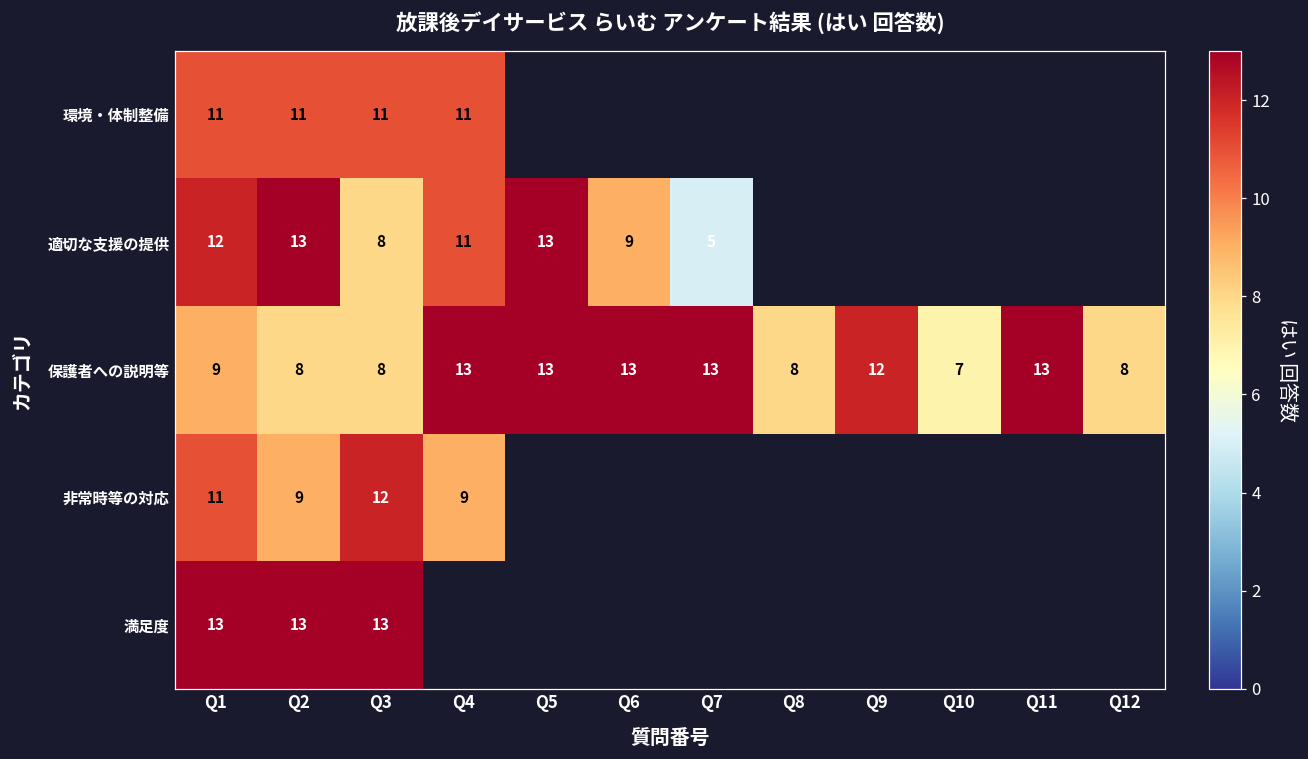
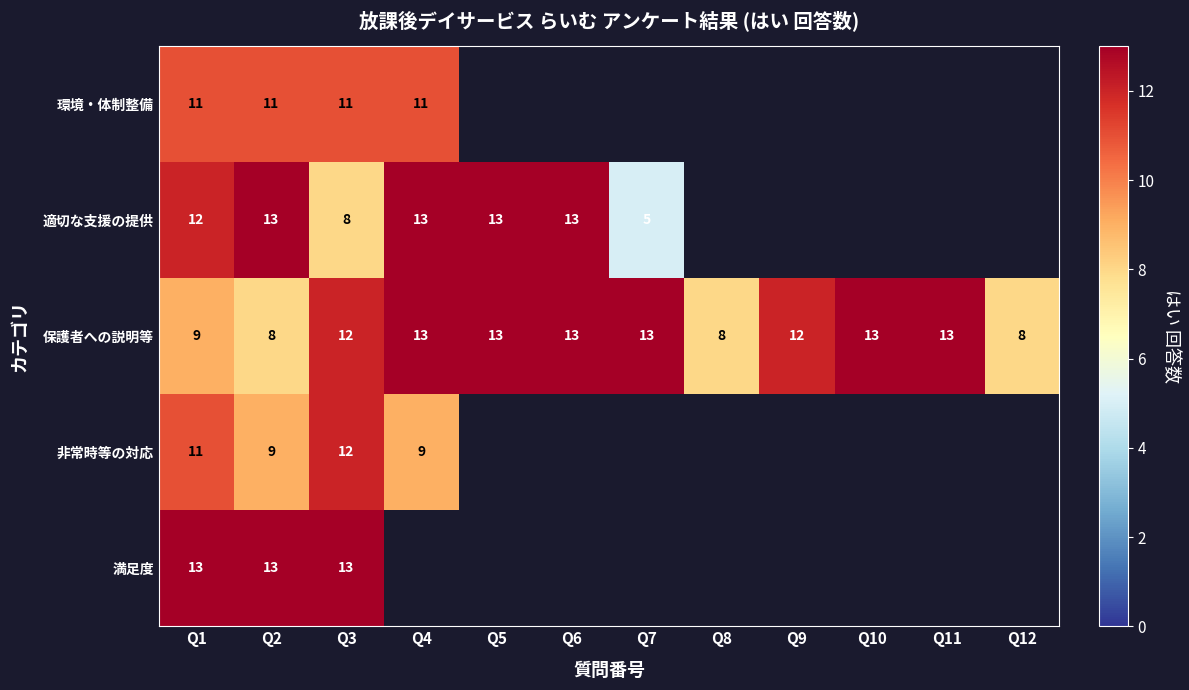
適切な支援の提供, Q4: 11 -> 13
適切な支援の提供, Q6: 9 -> 13
保護者への説明等, Q3: 8 -> 12
保護者への説明等, Q10: 7 -> 13
